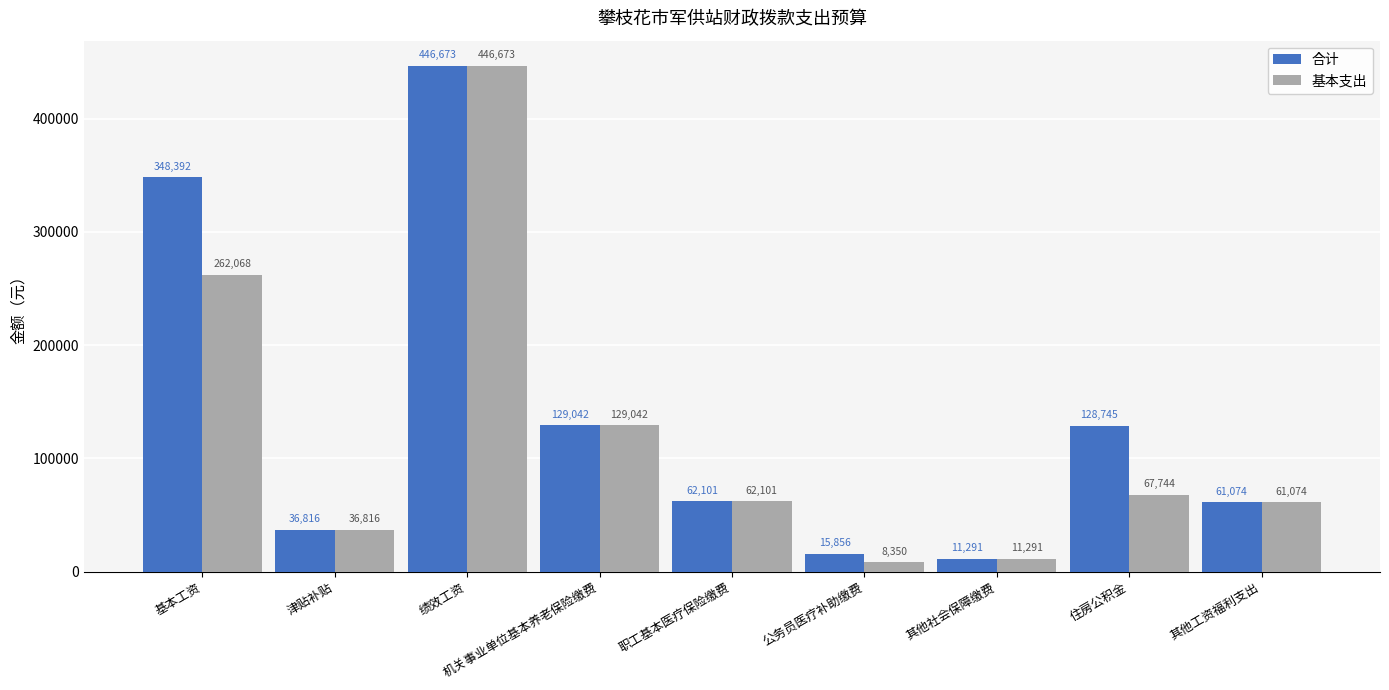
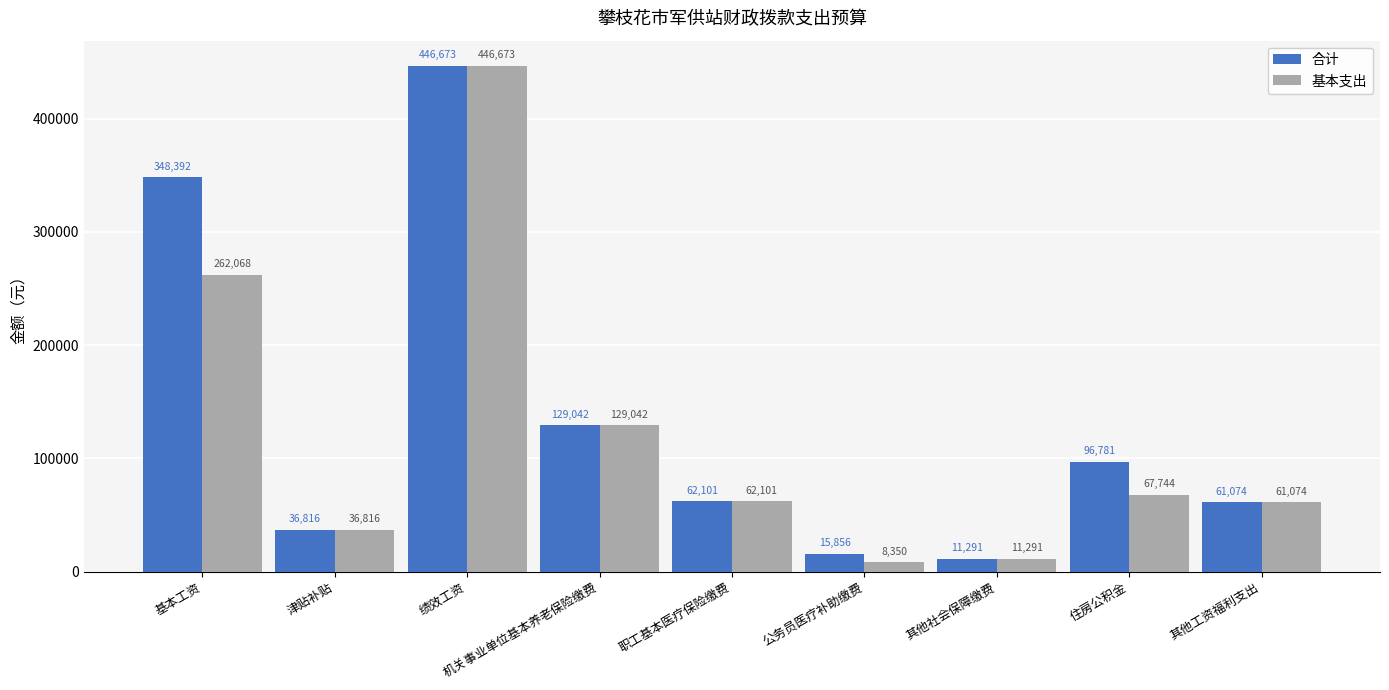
合计, 住房公积金: 128,745 -> 96,781
